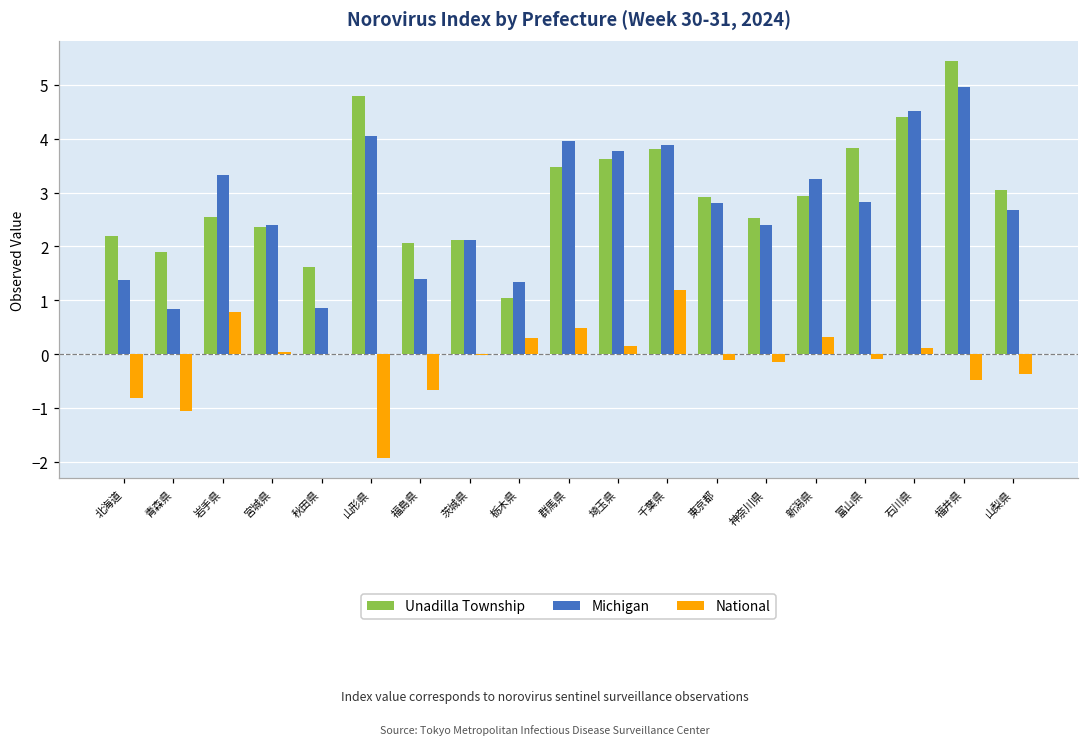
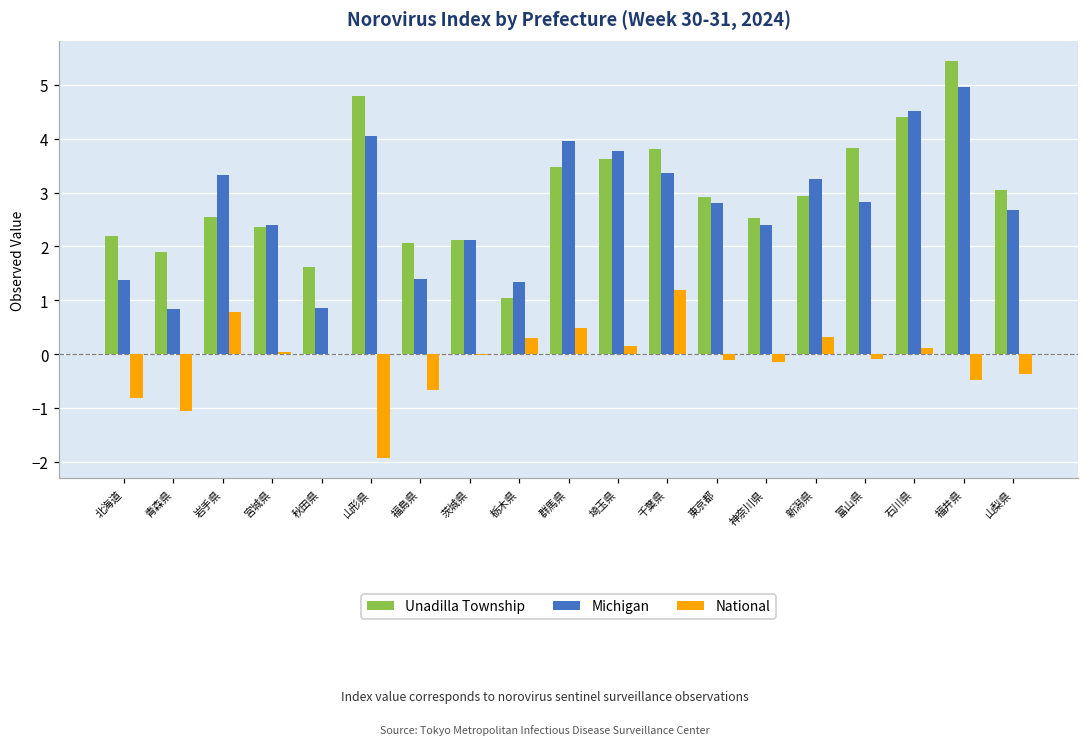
Michigan, 千葉県: 3.9 -> 3.4
